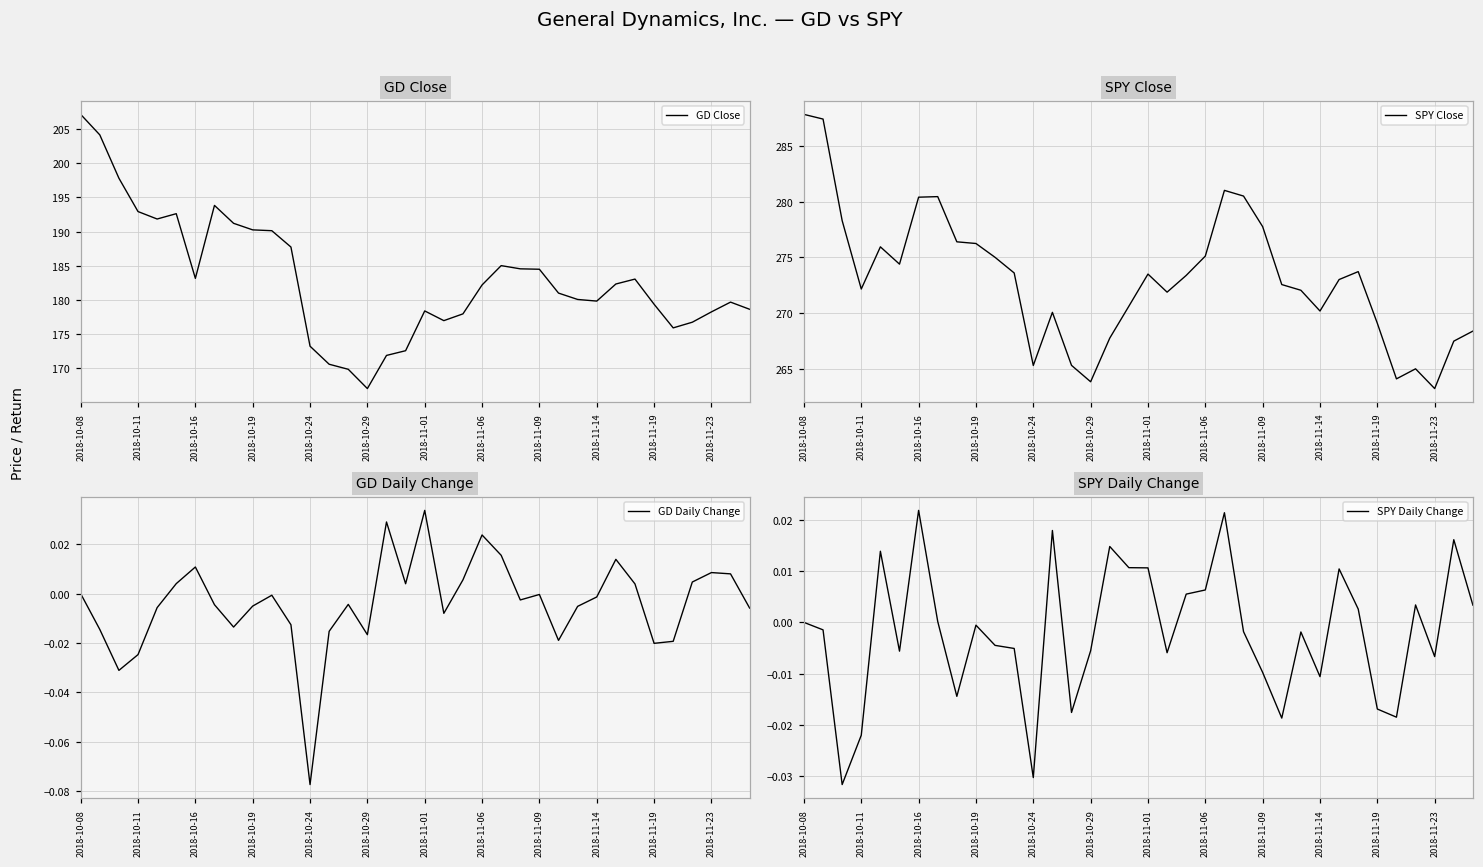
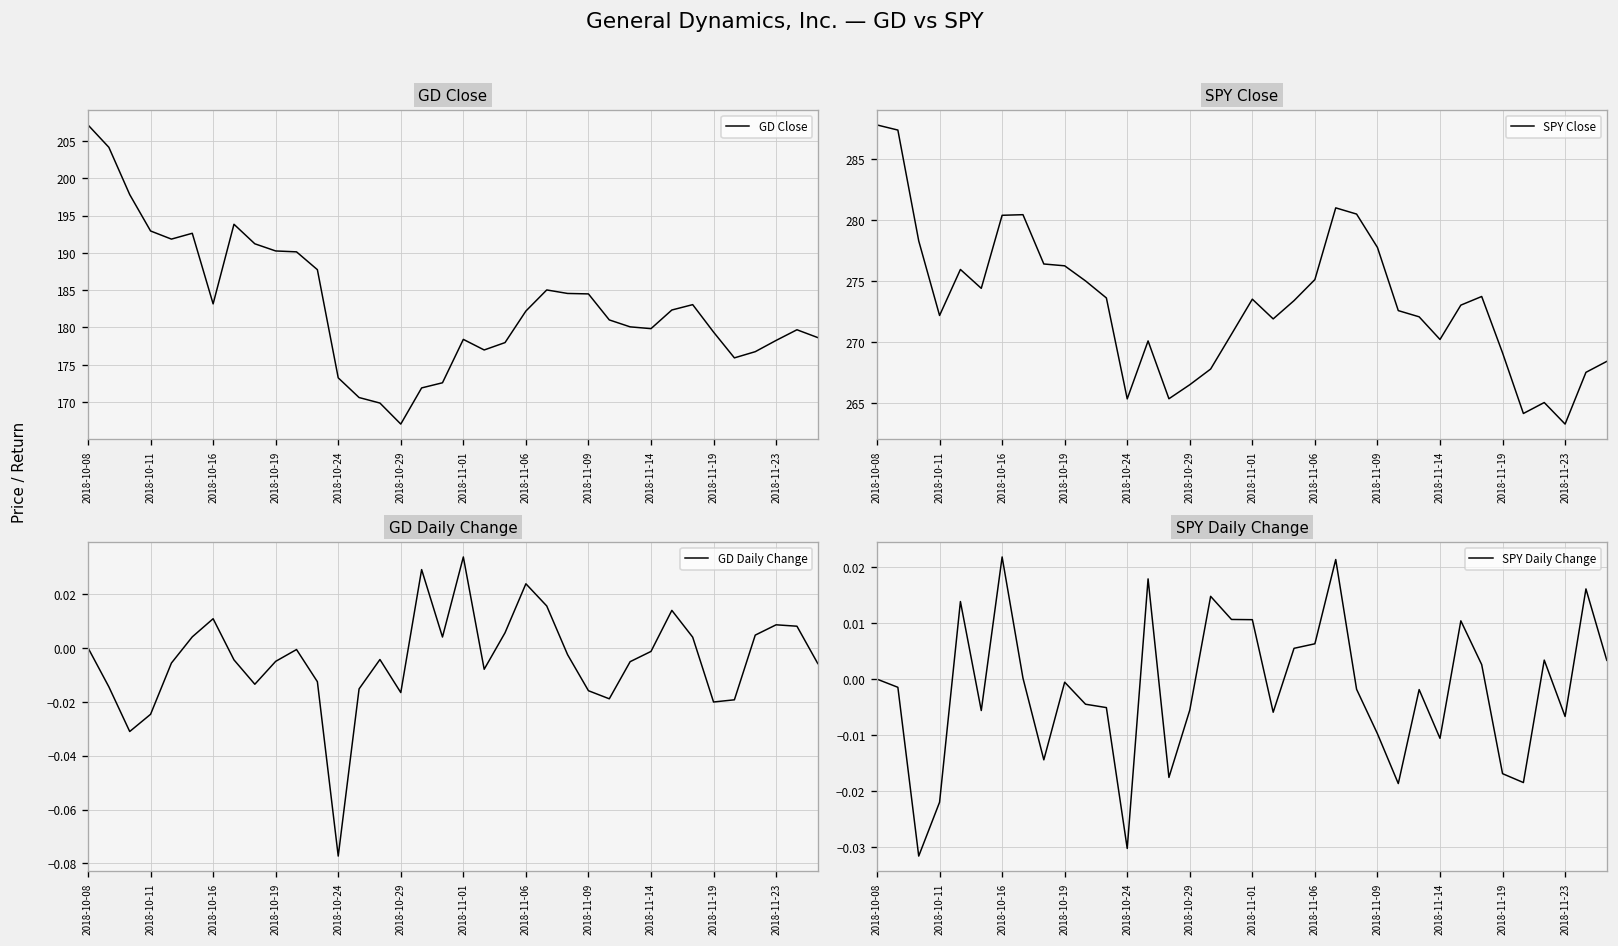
SPY Close, 2018-10-29: 263.9 -> 266.5
GD Daily Change, 2018-11-09: 0.000 -> -0.016
